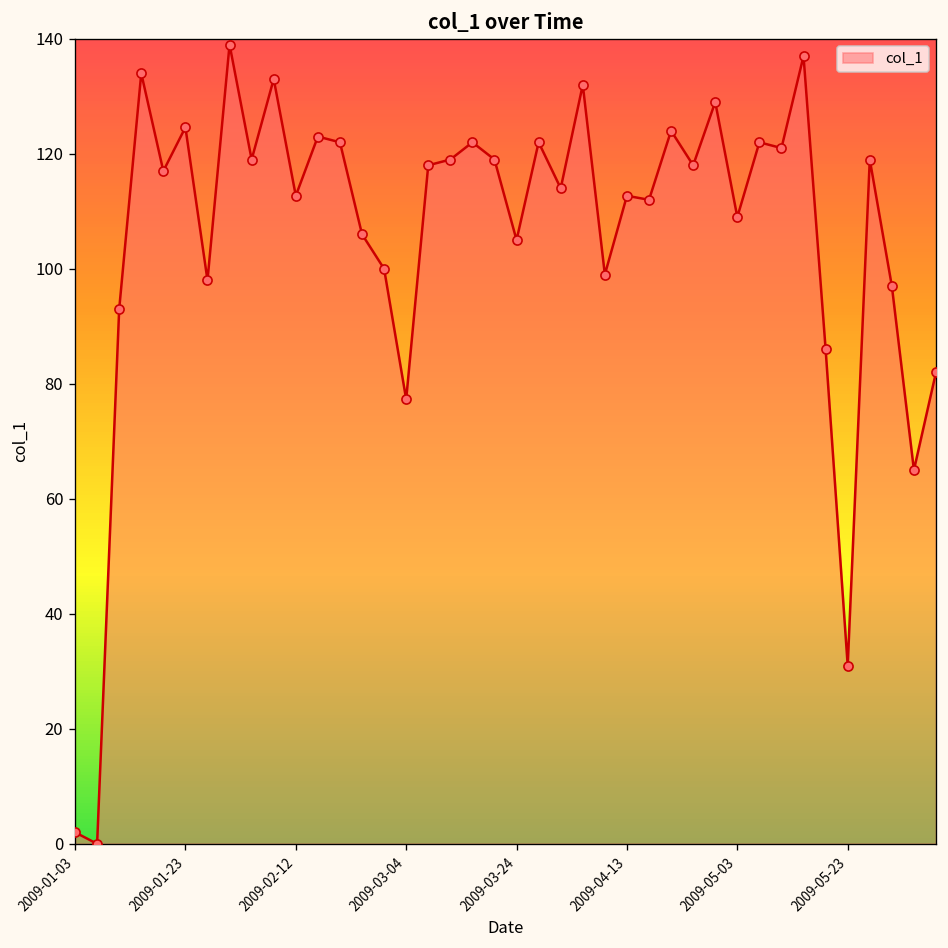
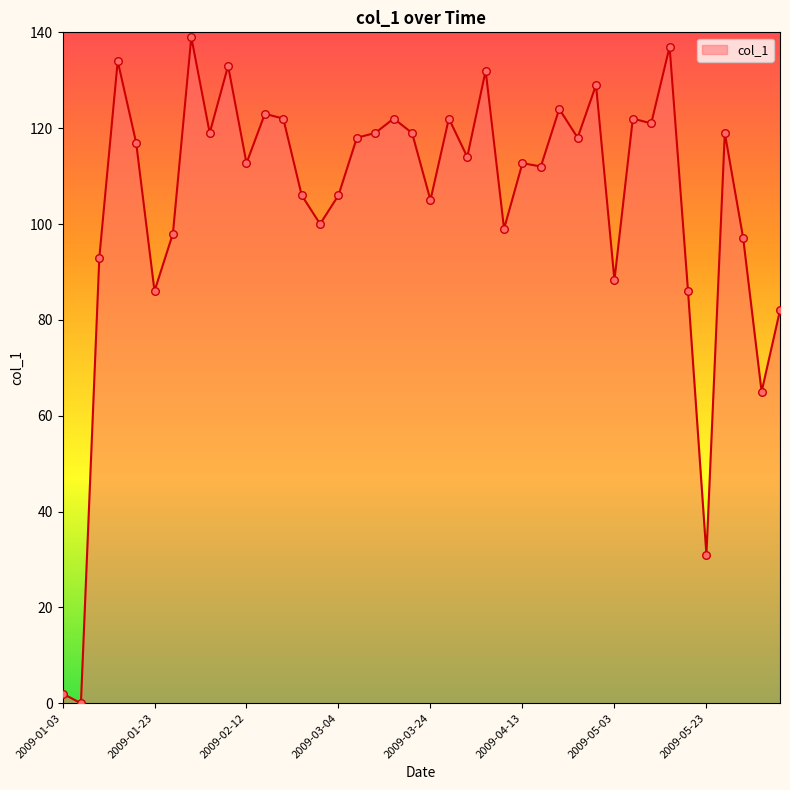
2009-01-23: 125 -> 86
2009-03-04: 77 -> 106
2009-05-03: 109 -> 88
